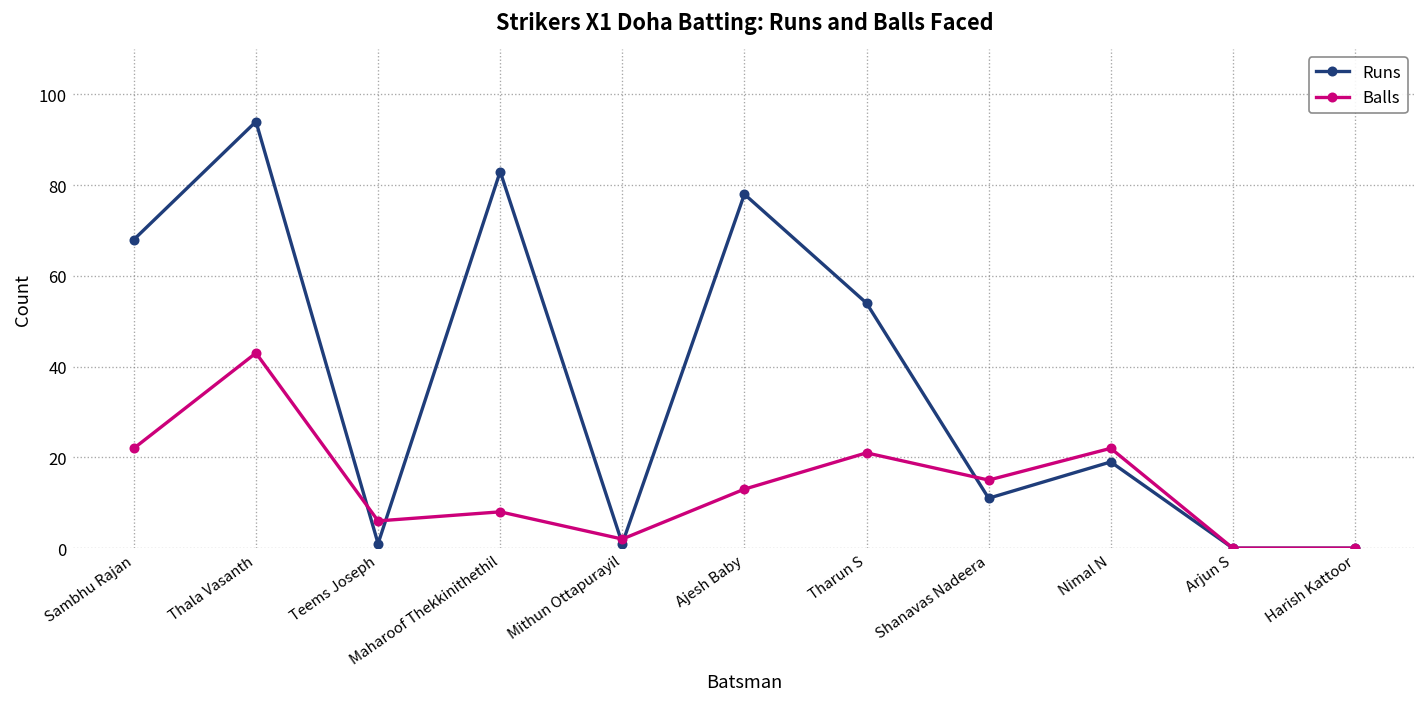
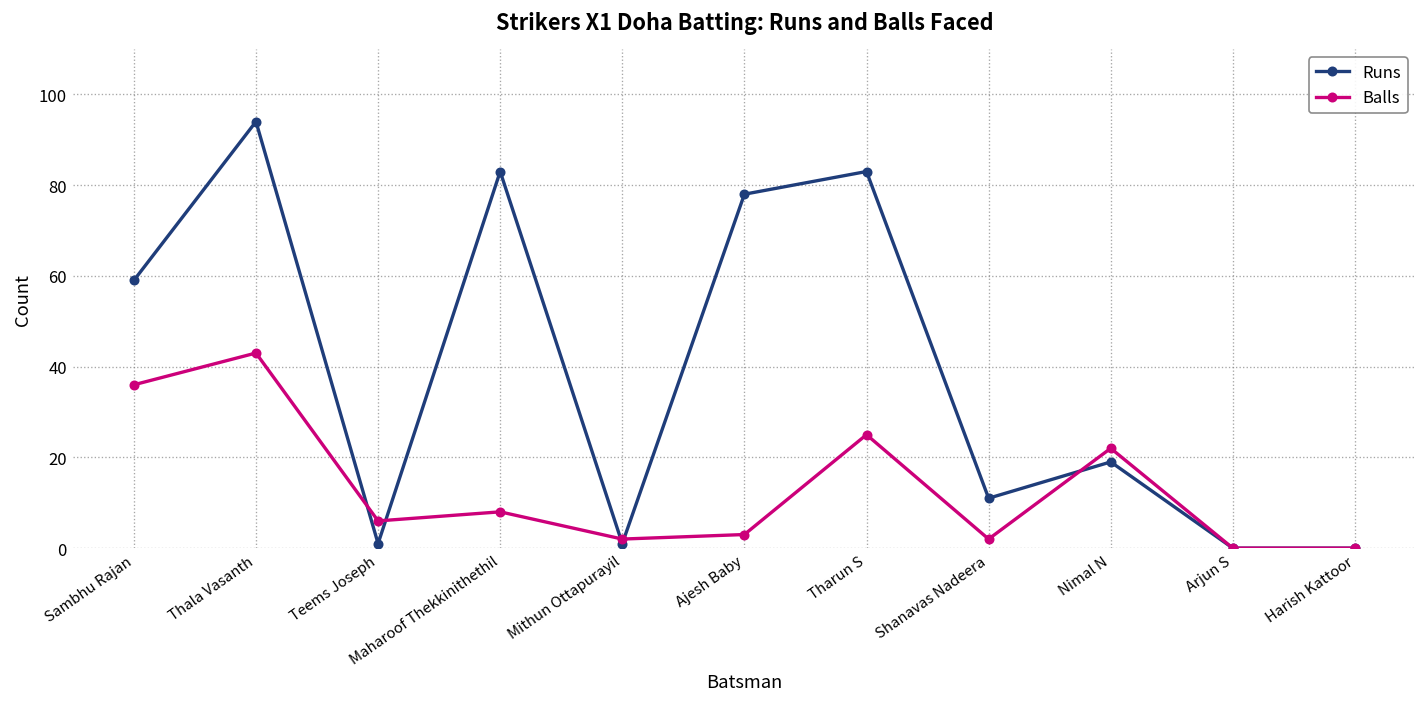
Runs, Sambhu Rajan: 68 -> 59
Balls, Sambhu Rajan: 22 -> 36
Balls, Ajesh Baby: 13 -> 3
Runs, Tharun S: 54 -> 83
Balls, Tharun S: 21 -> 25
Balls, Shanavas Nadeera: 15 -> 2
